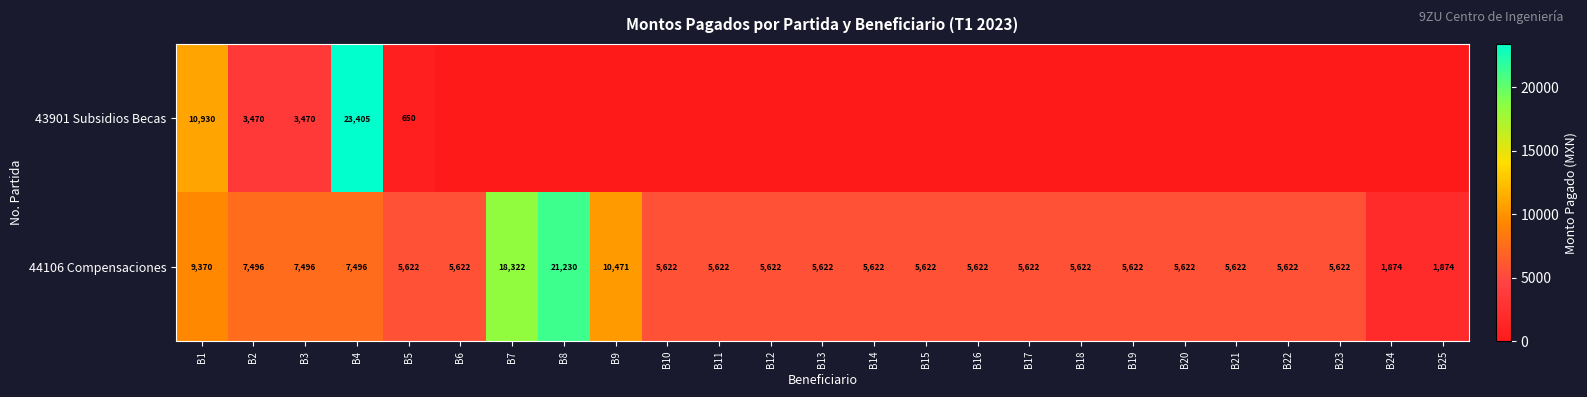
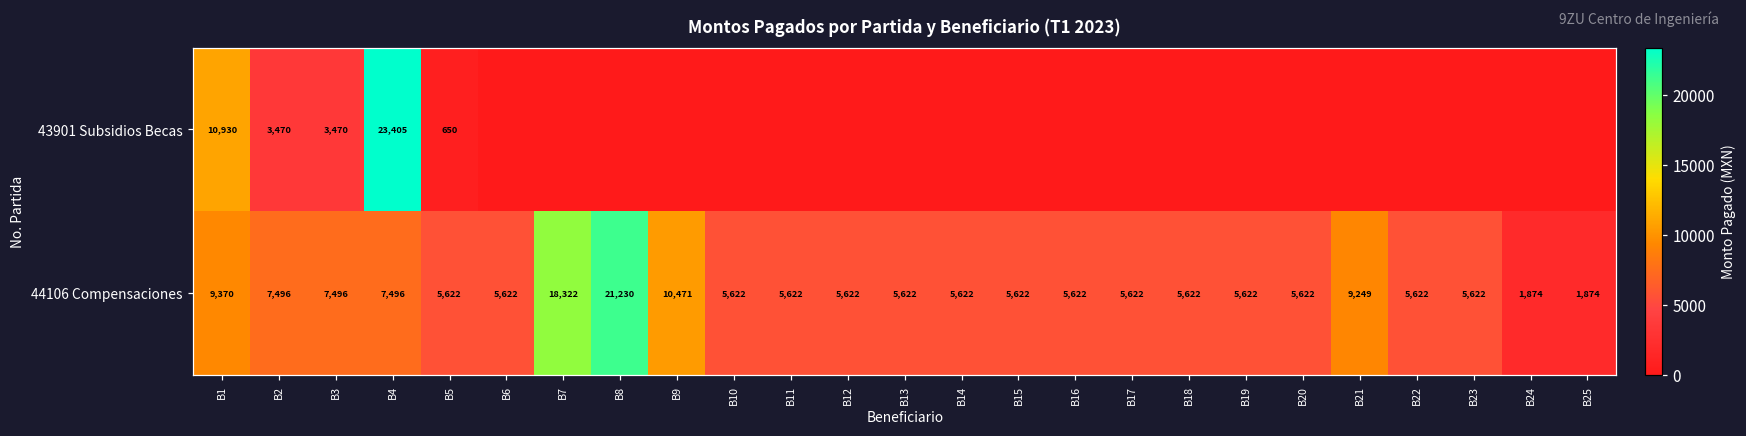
44106 Compensaciones, B21: 5,622 -> 9,249
